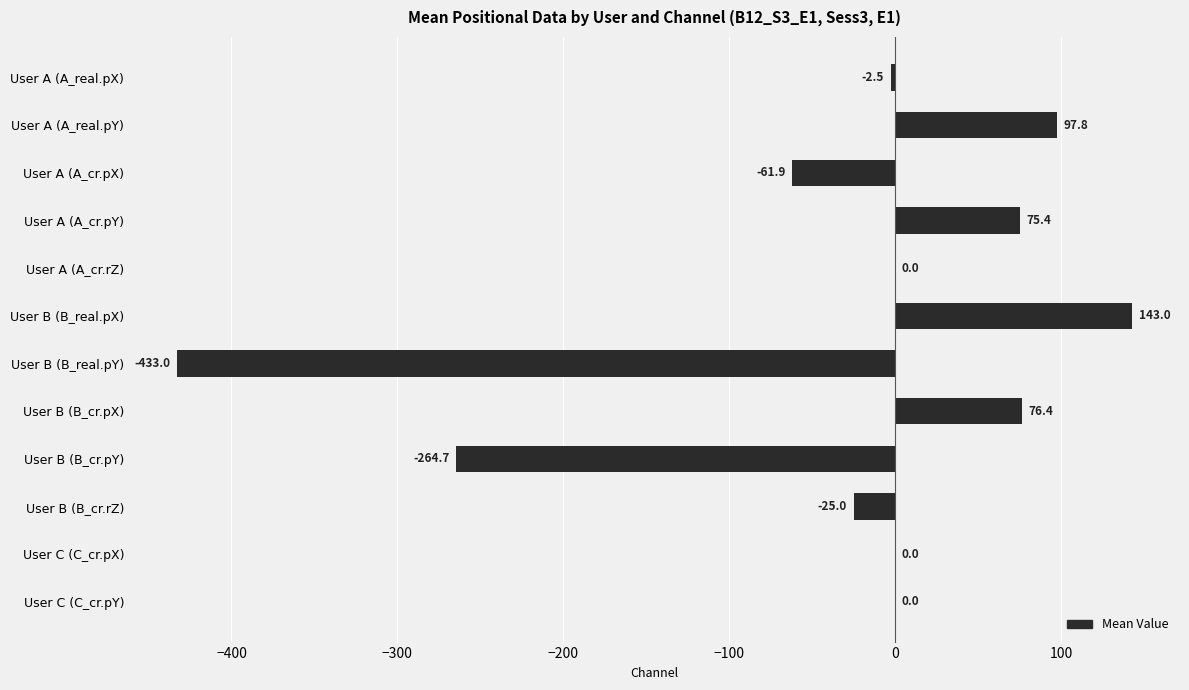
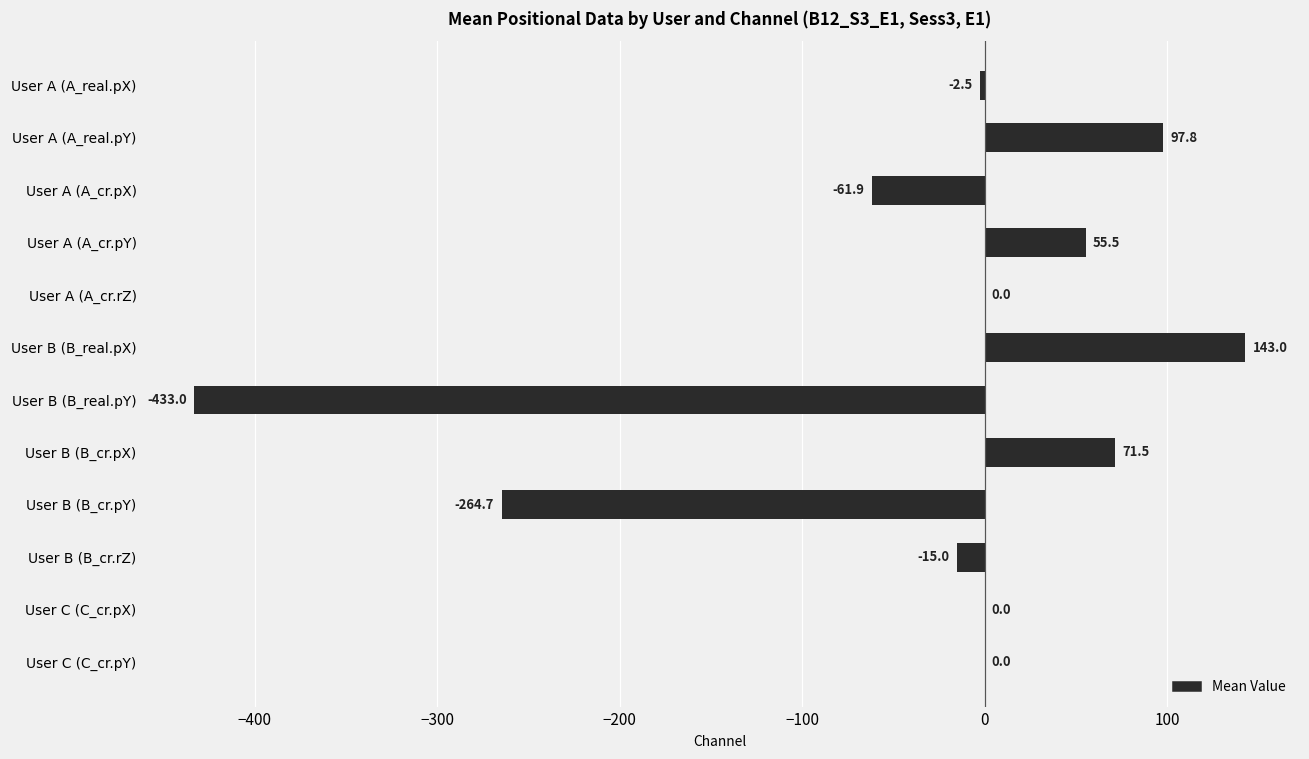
User A (A_cr.pY): 75.4 -> 55.5
User B (B_cr.pX): 76.4 -> 71.5
User B (B_cr.rZ): -25.0 -> -15.0
